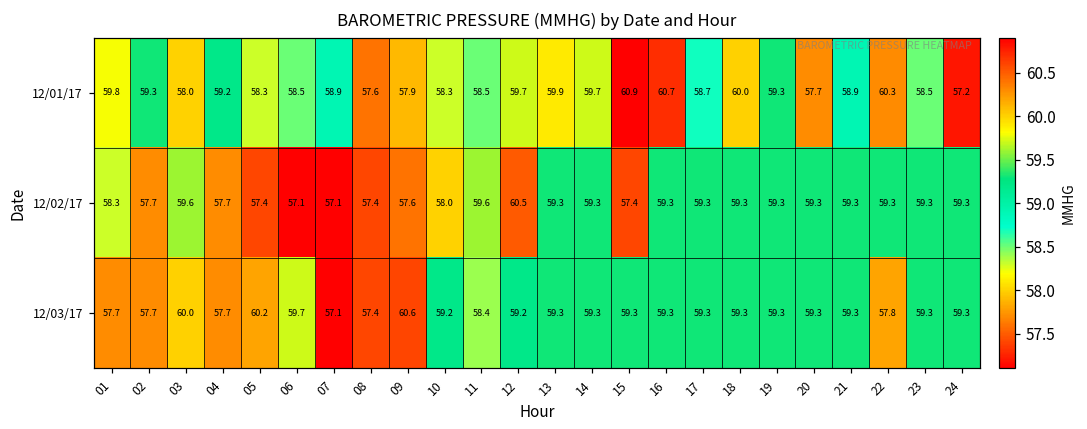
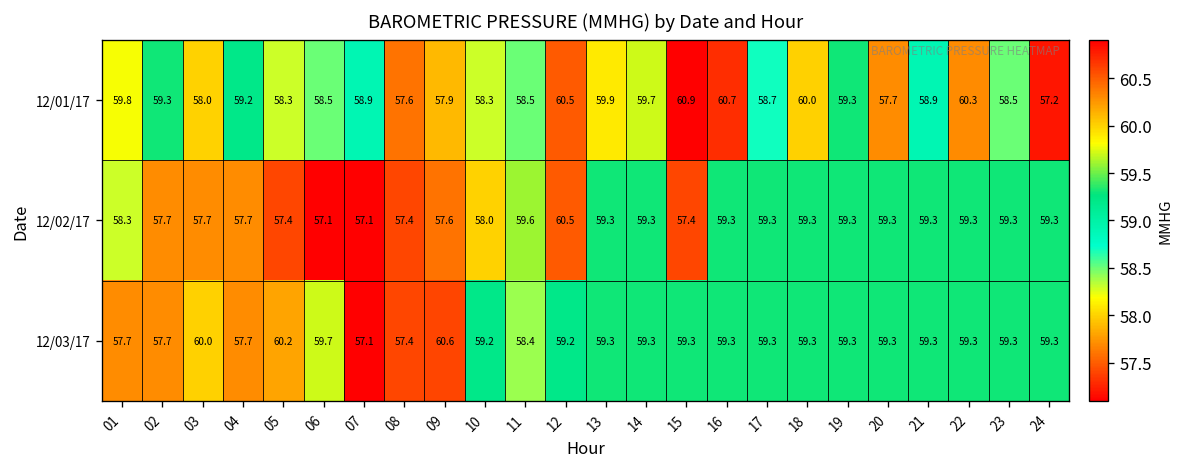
12/01/17, 12: 59.7 -> 60.5
12/02/17, 03: 59.6 -> 57.7
12/03/17, 22: 57.8 -> 59.3
